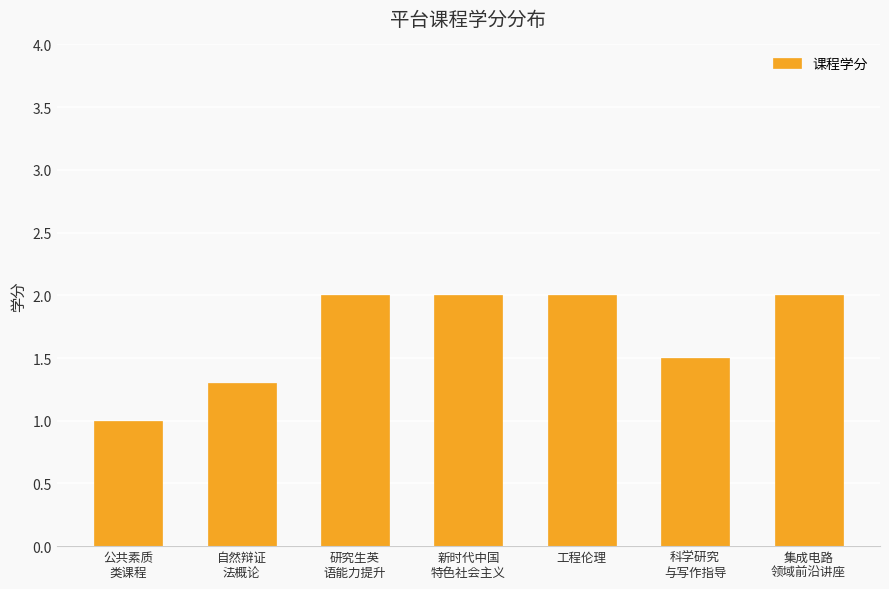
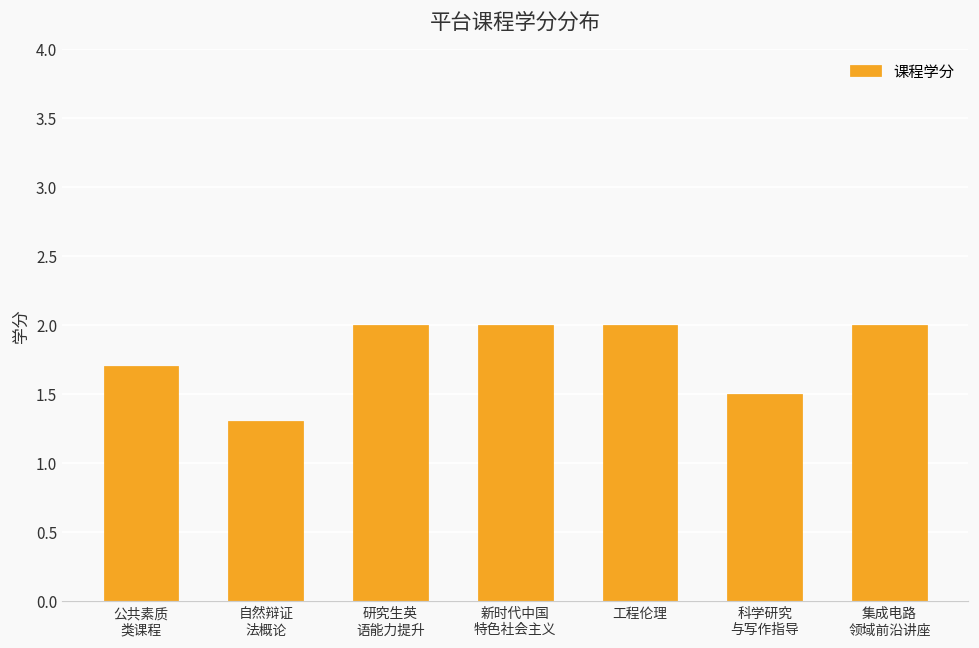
公共素质 类课程: 1.0 -> 1.7
